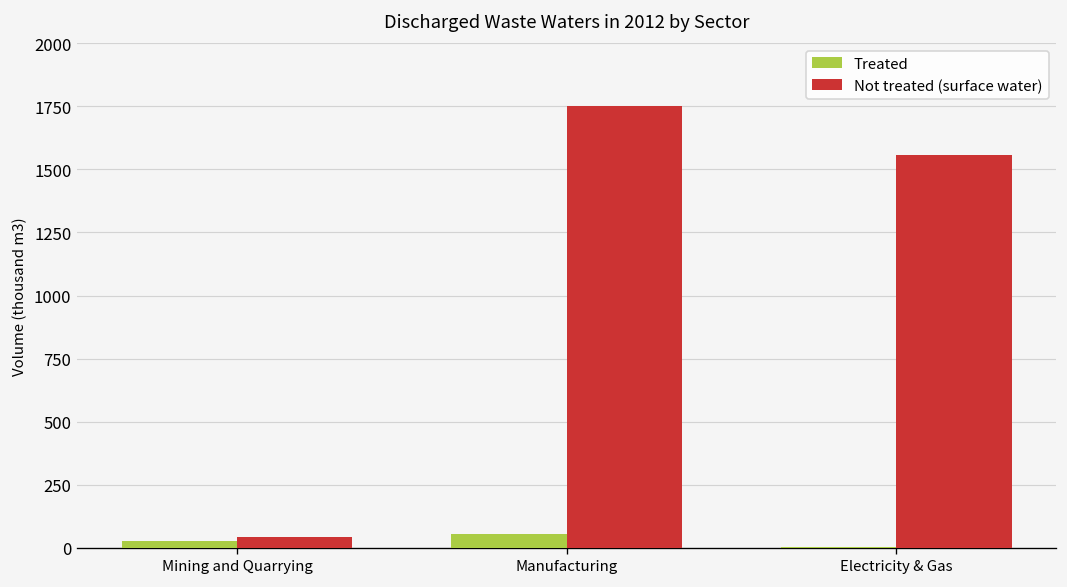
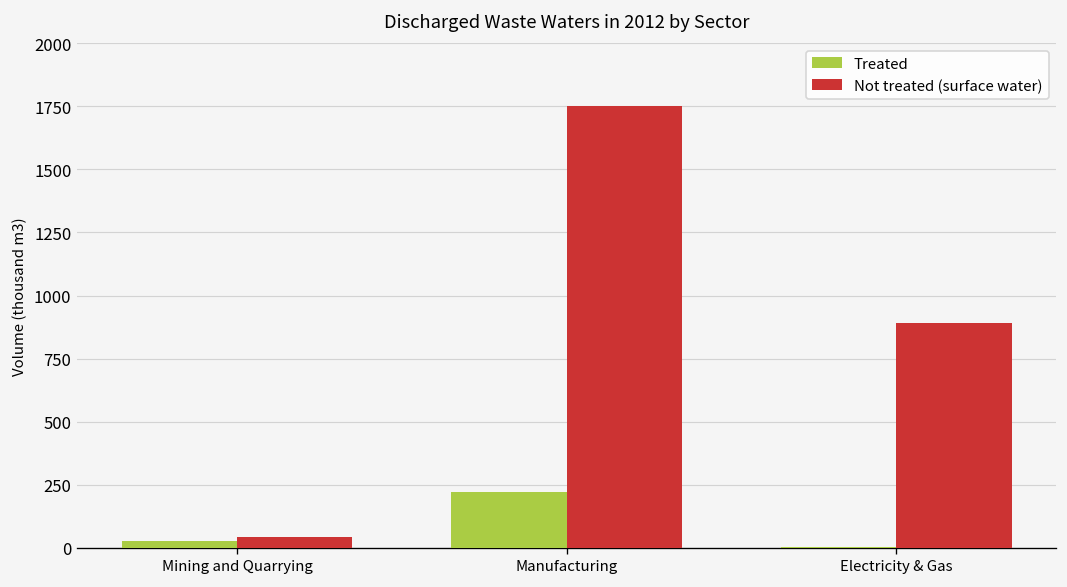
Treated, Manufacturing: 60 -> 220
Not treated (surface water), Electricity & Gas: 1560 -> 890
